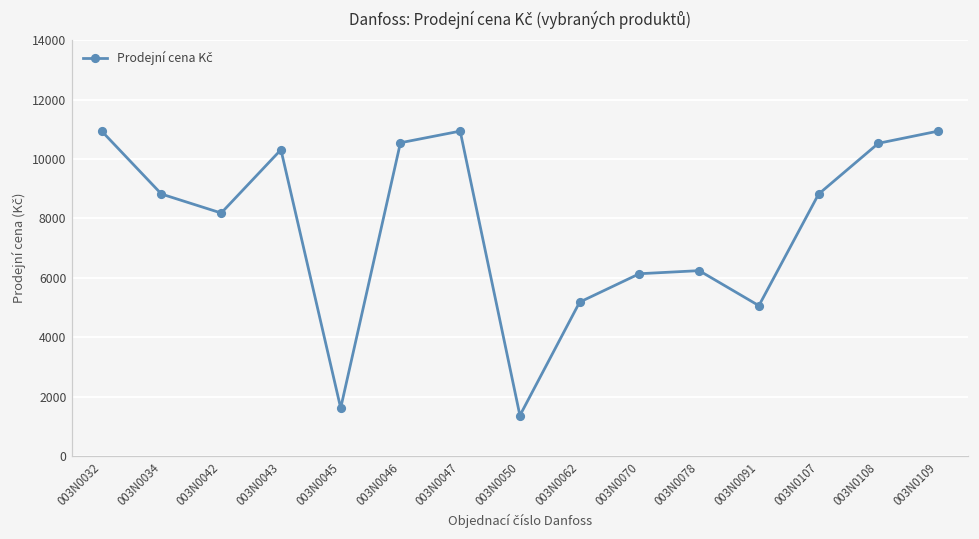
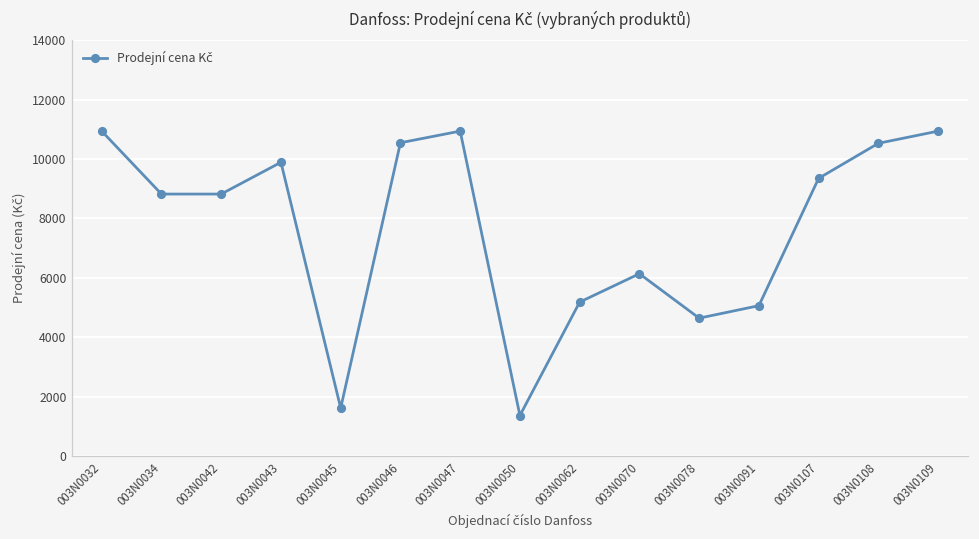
003N0042: 8200 -> 8800
003N0043: 10300 -> 9900
003N0078: 6200 -> 4600
003N0107: 8800 -> 9400
